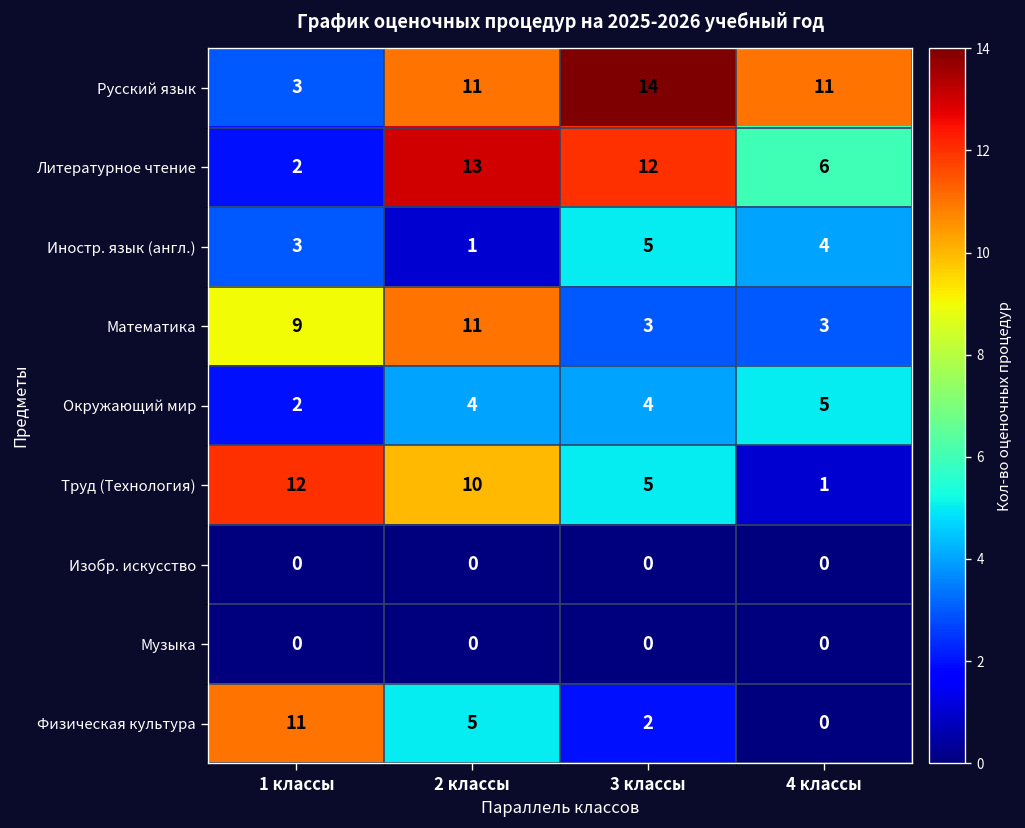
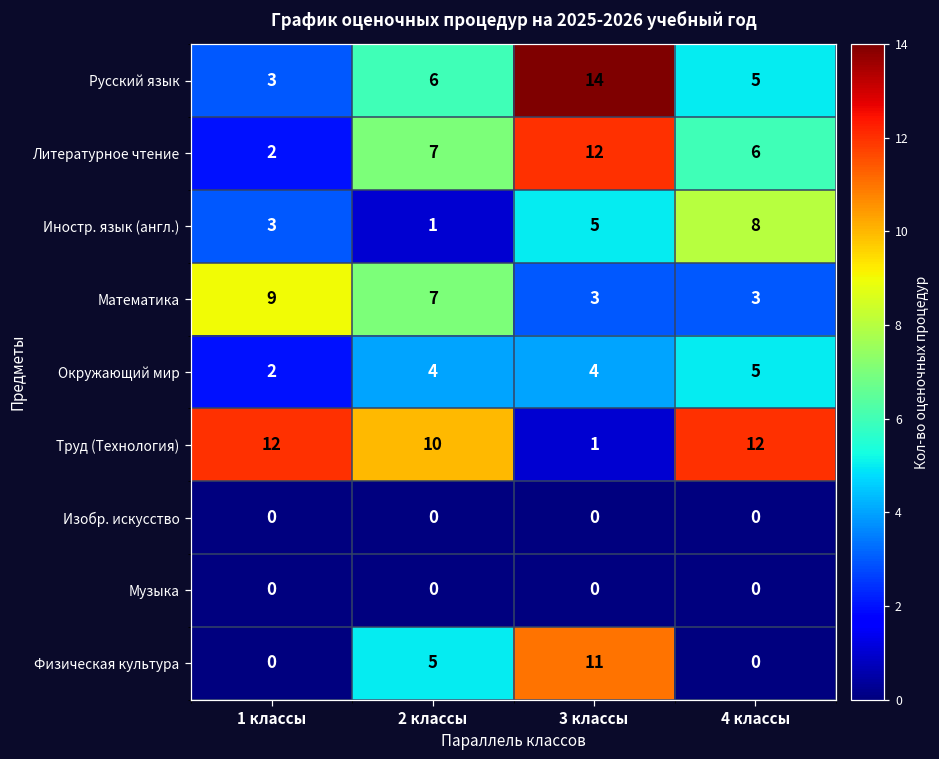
Русский язык, 2 классы: 11 -> 6
Русский язык, 4 классы: 11 -> 5
Литературное чтение, 2 классы: 13 -> 7
Иностр. язык (англ.), 4 классы: 4 -> 8
Математика, 2 классы: 11 -> 7
Труд (Технология), 3 классы: 5 -> 1
Труд (Технология), 4 классы: 1 -> 12
Физическая культура, 1 классы: 11 -> 0
Физическая культура, 3 классы: 2 -> 11
